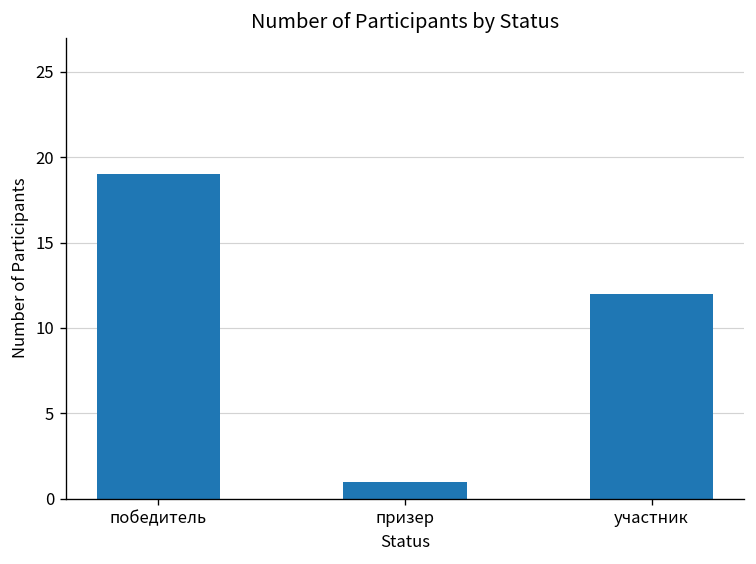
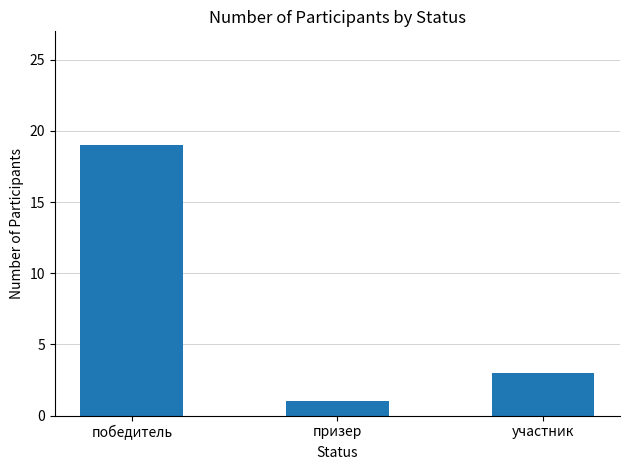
участник: 12 -> 3
